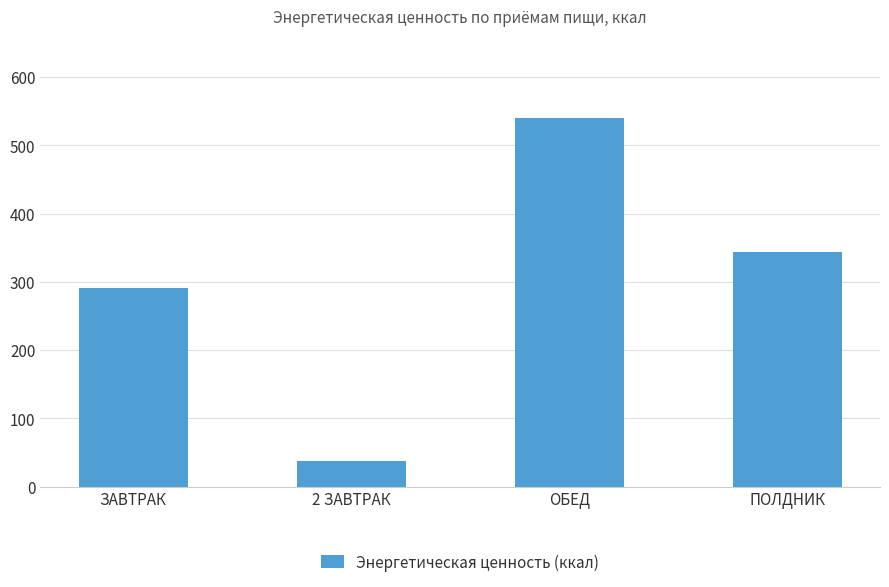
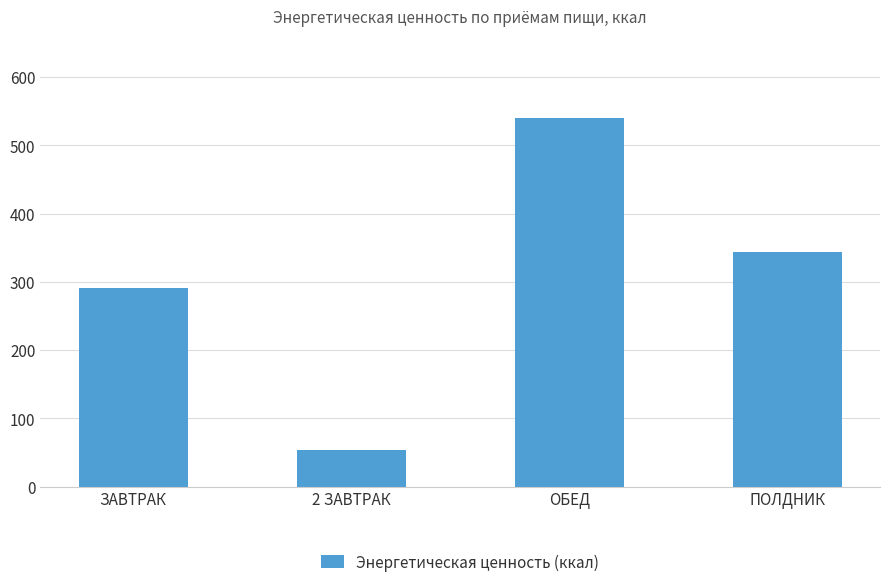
2 ЗАВТРАК: 40 -> 50
